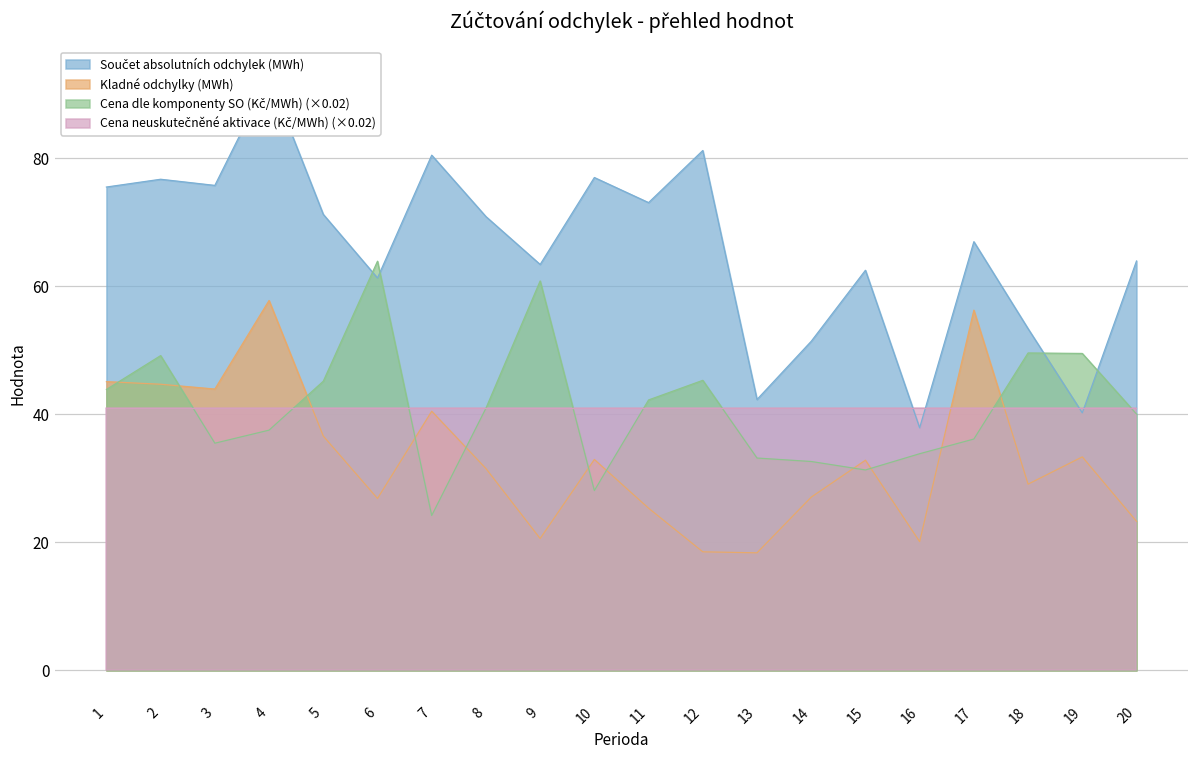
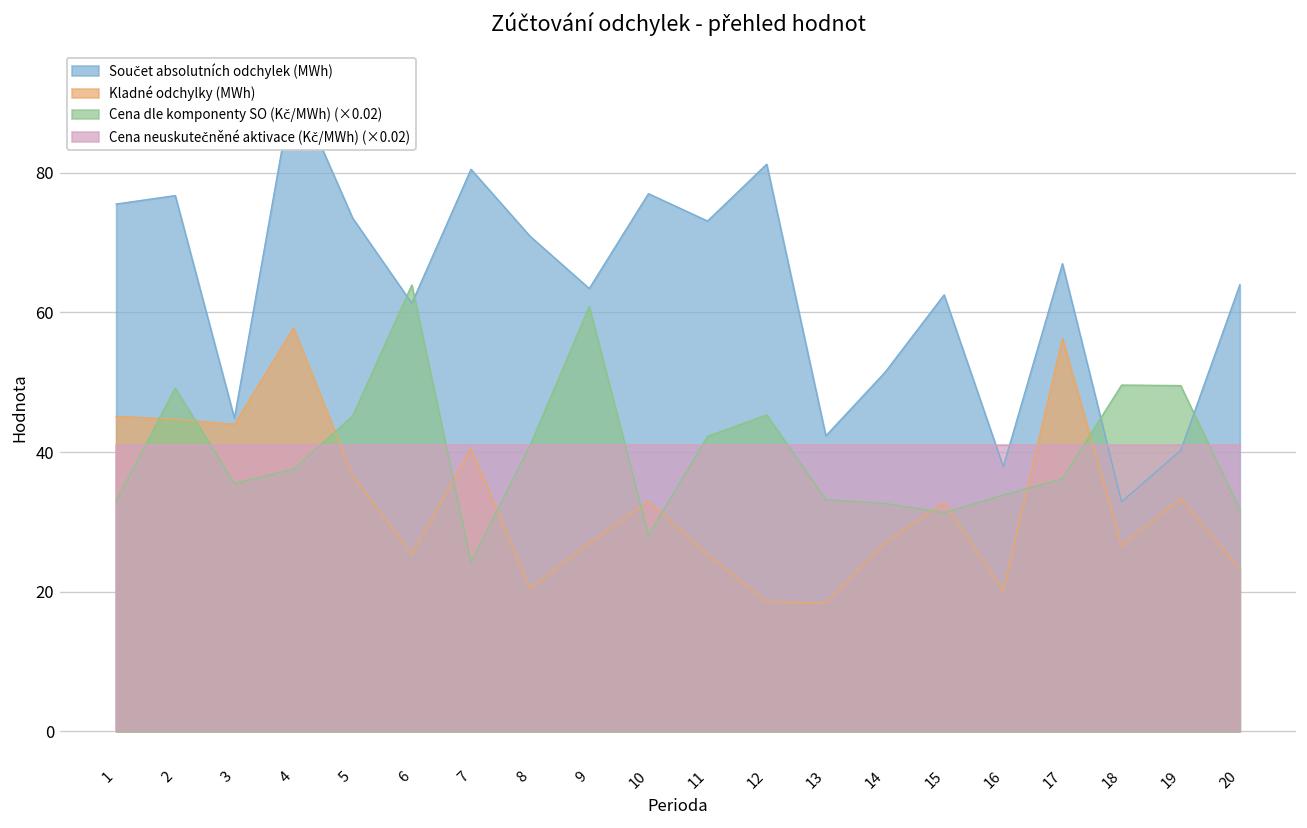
Cena dle komponenty SO (Kč/MWh) (×0.02), 1: 44 -> 33
Součet absolutních odchylek (MWh), 3: 76 -> 45
Součet absolutních odchylek (MWh), 5: 71 -> 74
Kladné odchylky (MWh), 6: 27 -> 25
Kladné odchylky (MWh), 8: 32 -> 20
Kladné odchylky (MWh), 9: 21 -> 27
Součet absolutních odchylek (MWh), 18: 53 -> 33
Kladné odchylky (MWh), 18: 29 -> 27
Cena dle komponenty SO (Kč/MWh) (×0.02), 20: 40 -> 32
